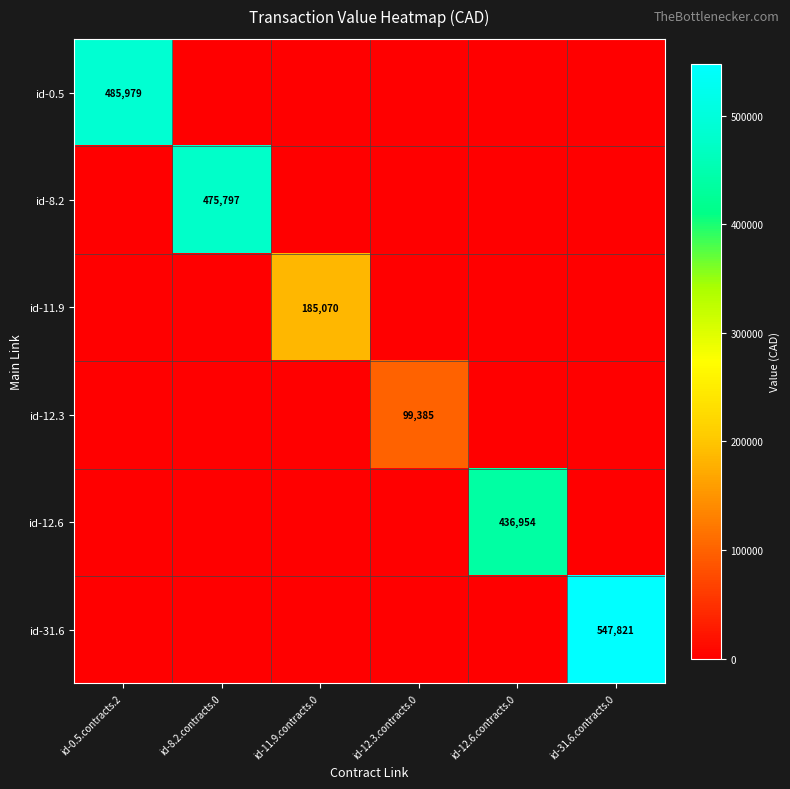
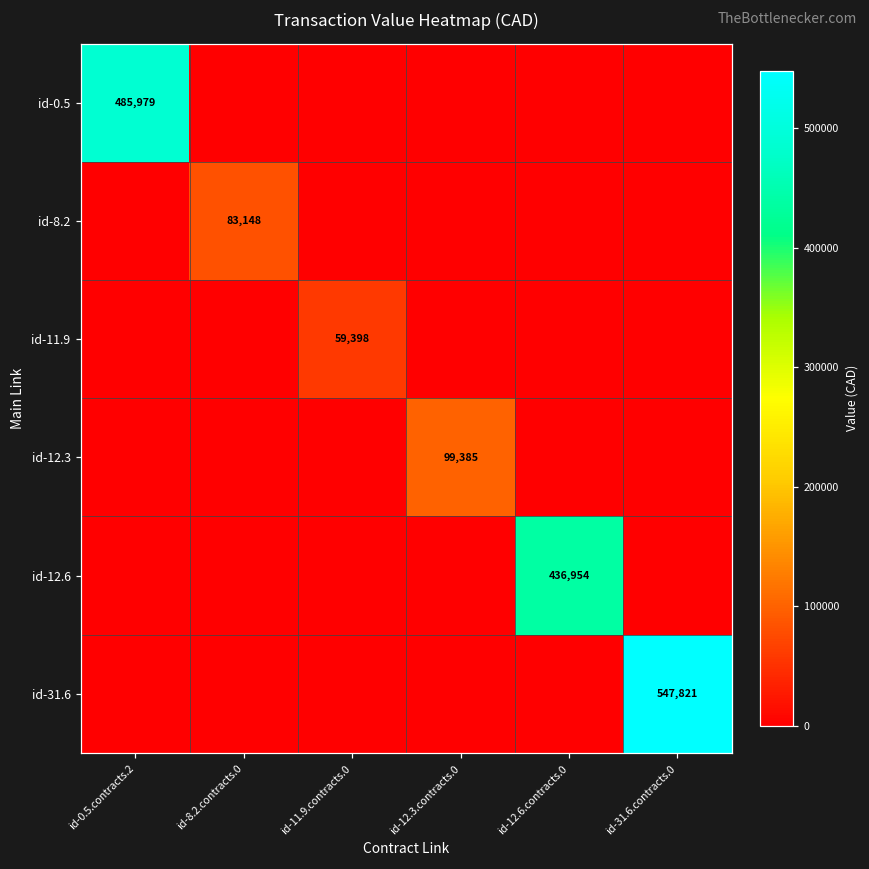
id-8.2, id-8.2.contracts.0: 475,797 -> 83,148
id-11.9, id-11.9.contracts.0: 185,070 -> 59,398
